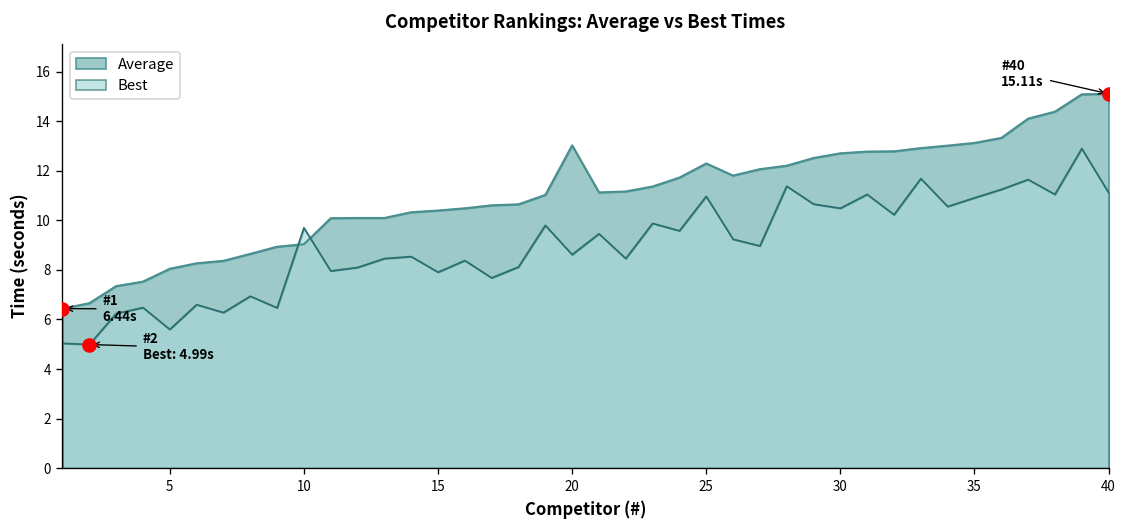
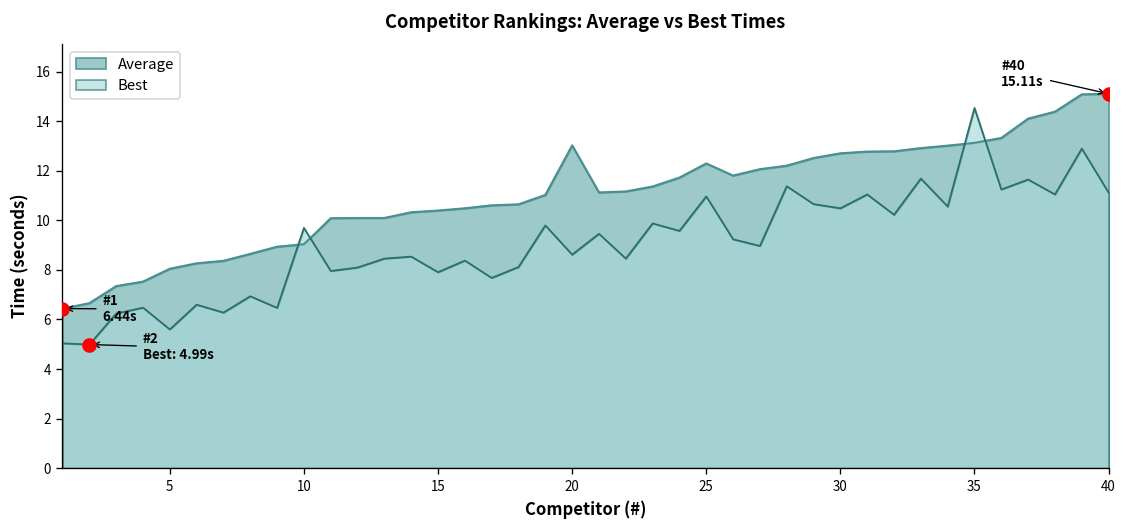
Best, 35: 10.9 -> 14.5
